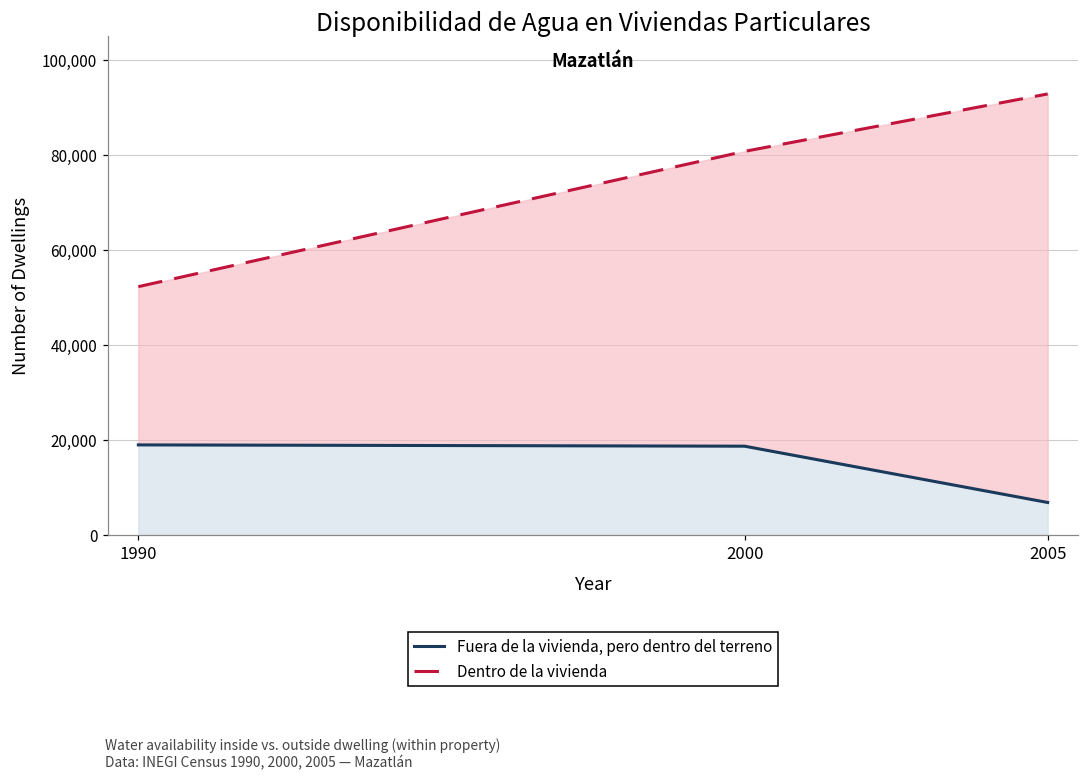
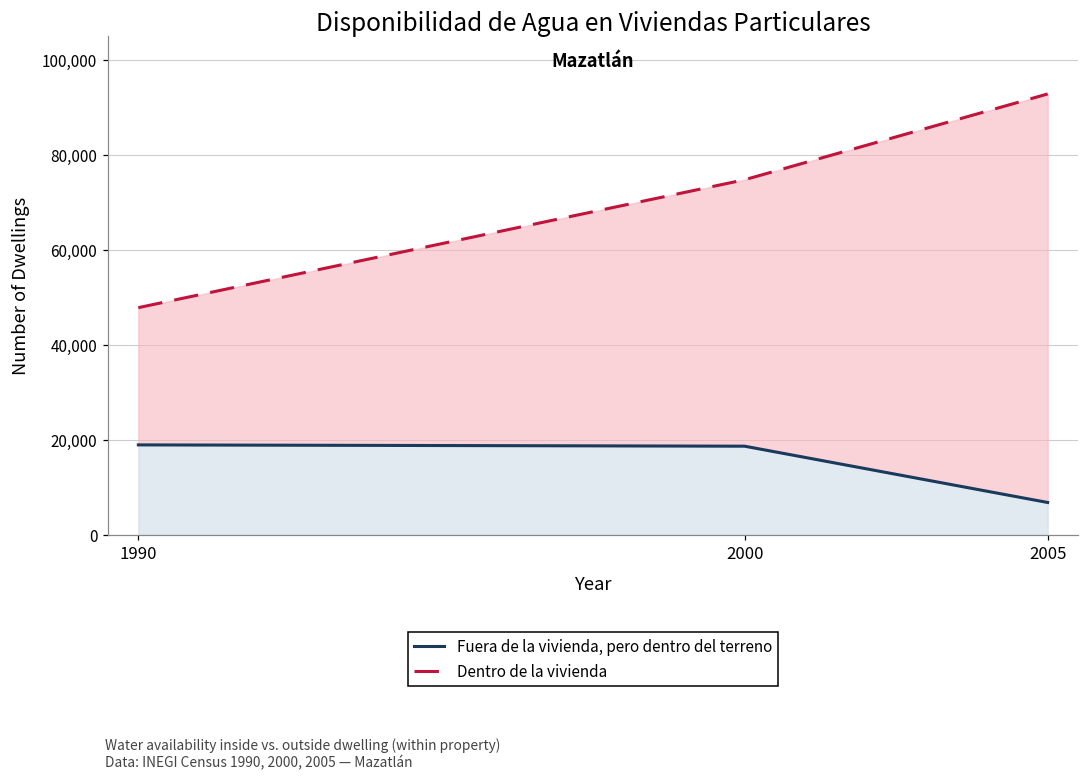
Dentro de la vivienda, 1990: 52,000 -> 48,000
Dentro de la vivienda, 2000: 81,000 -> 75,000
